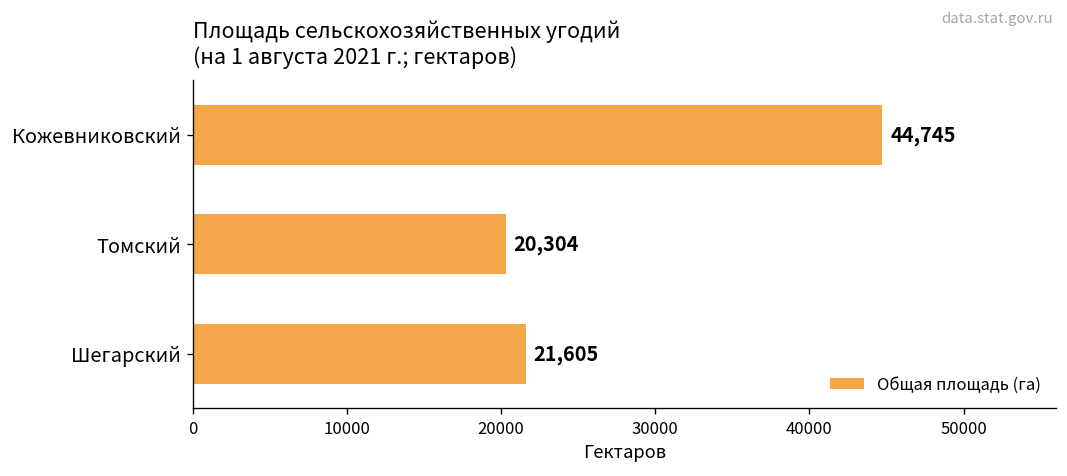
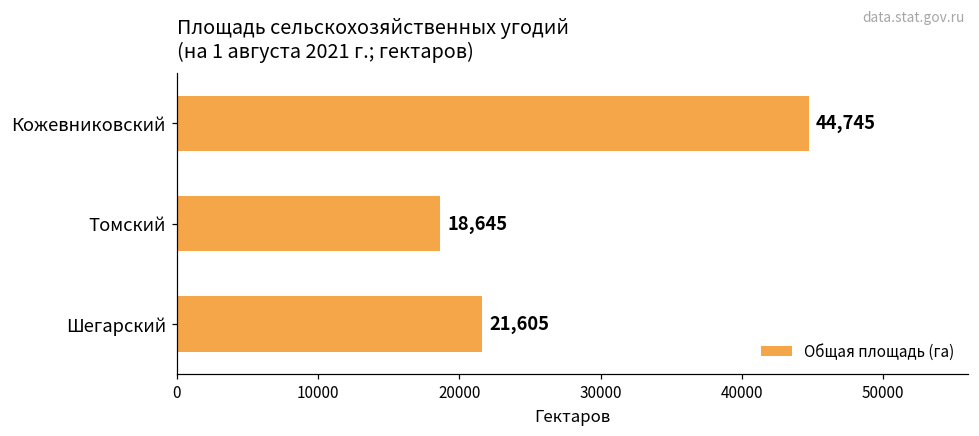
Томский: 20,304 -> 18,645
